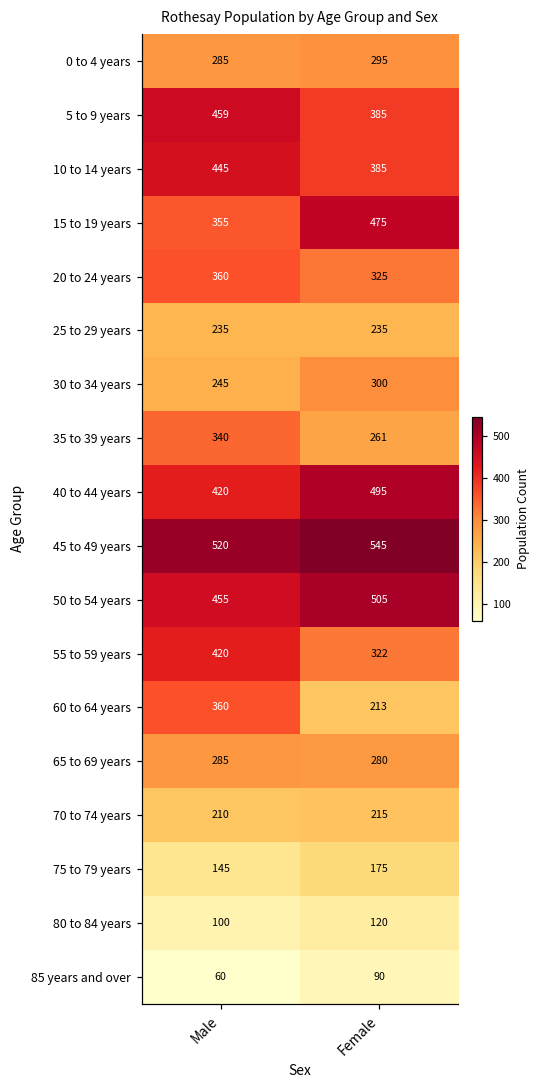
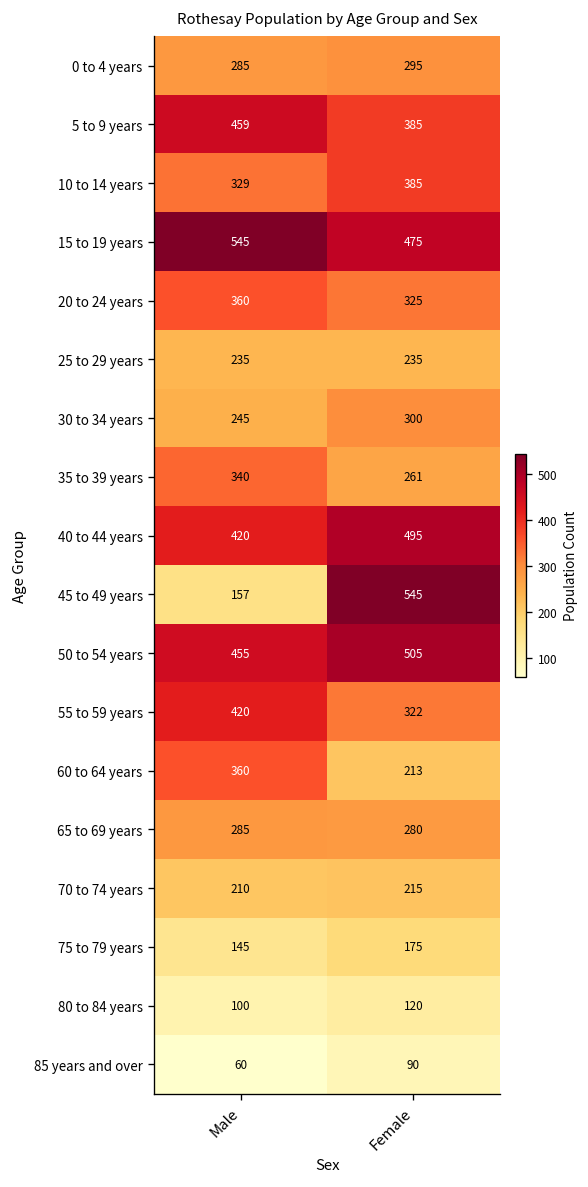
10 to 14 years, Male: 445 -> 329
15 to 19 years, Male: 355 -> 545
45 to 49 years, Male: 520 -> 157
